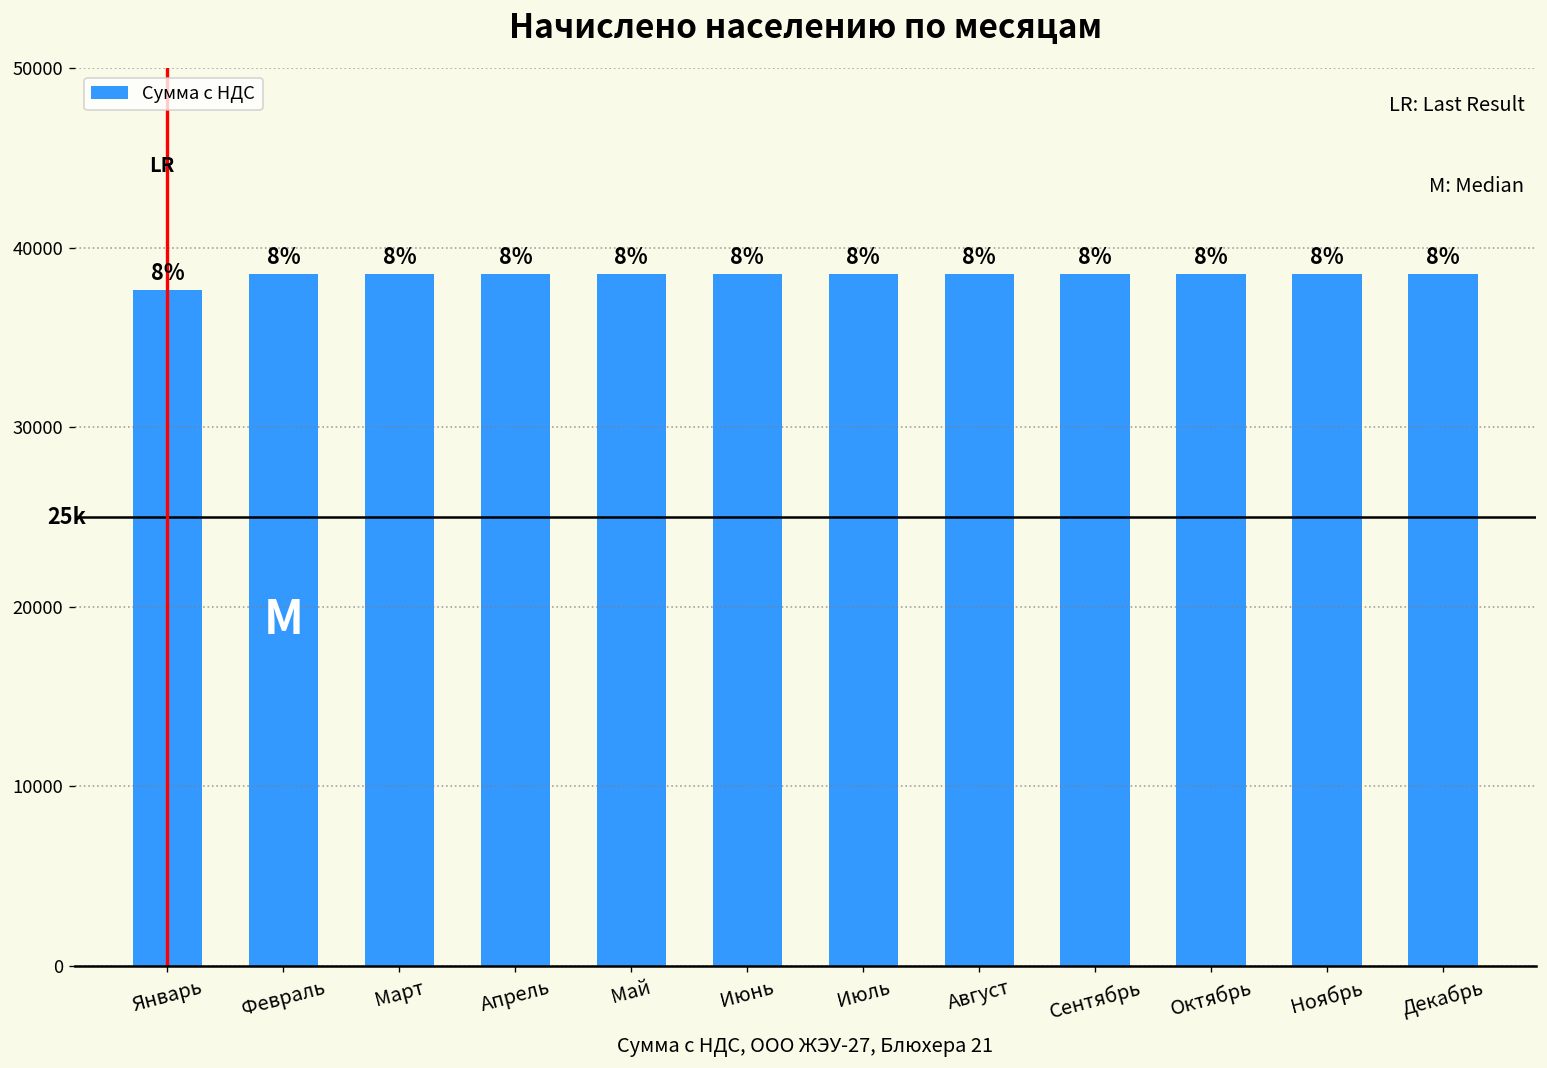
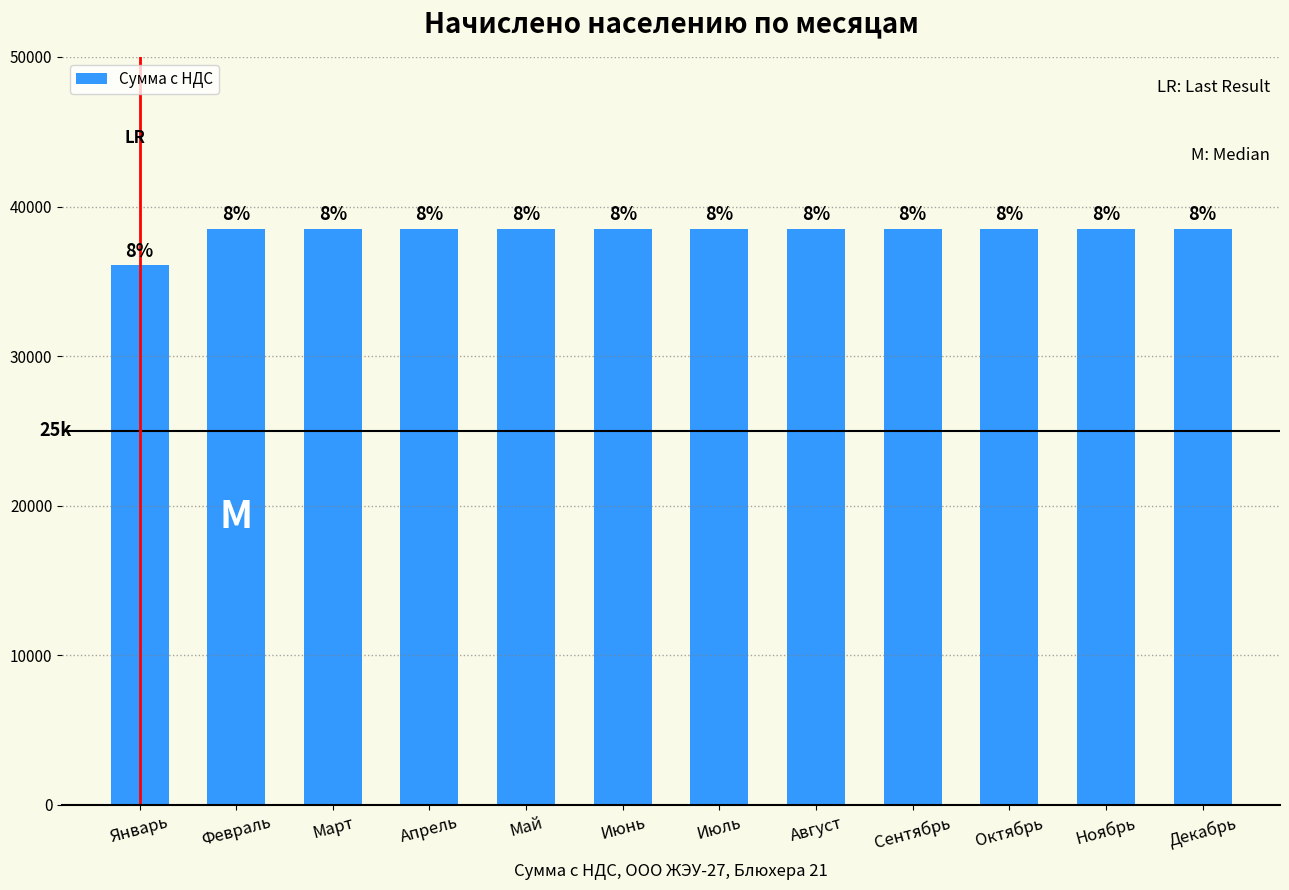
Январь: 37700 -> 36100
